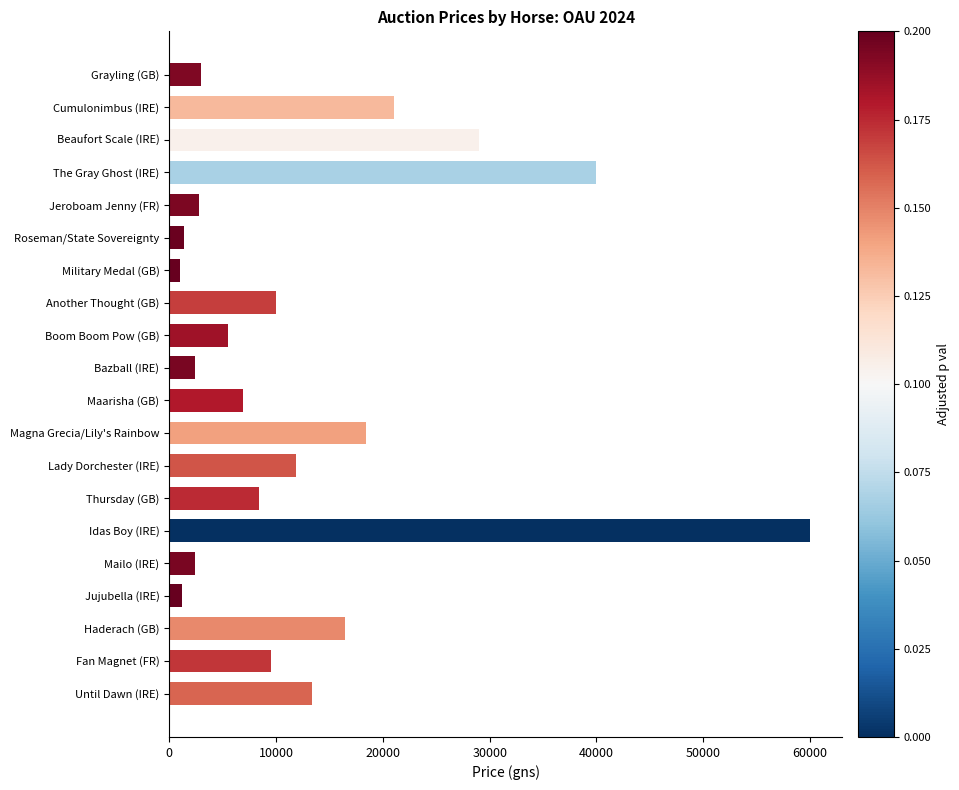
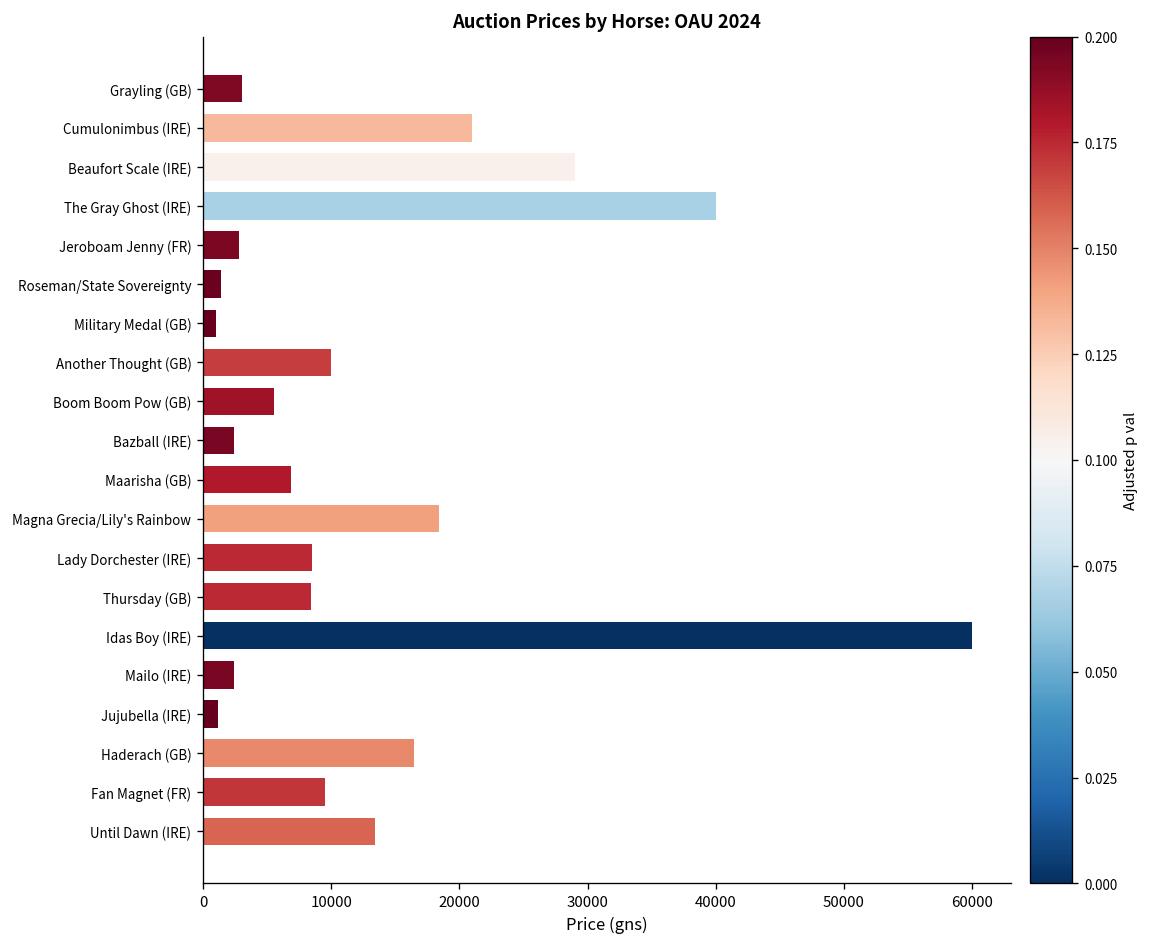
Lady Dorchester (IRE): 11900 -> 8500
